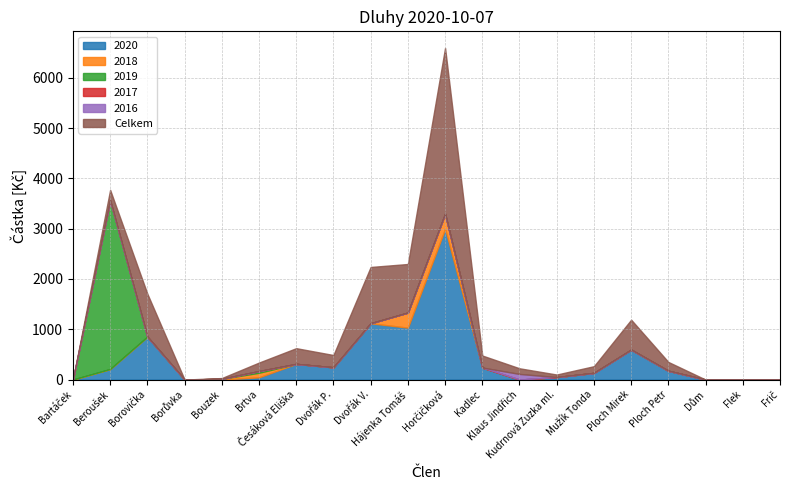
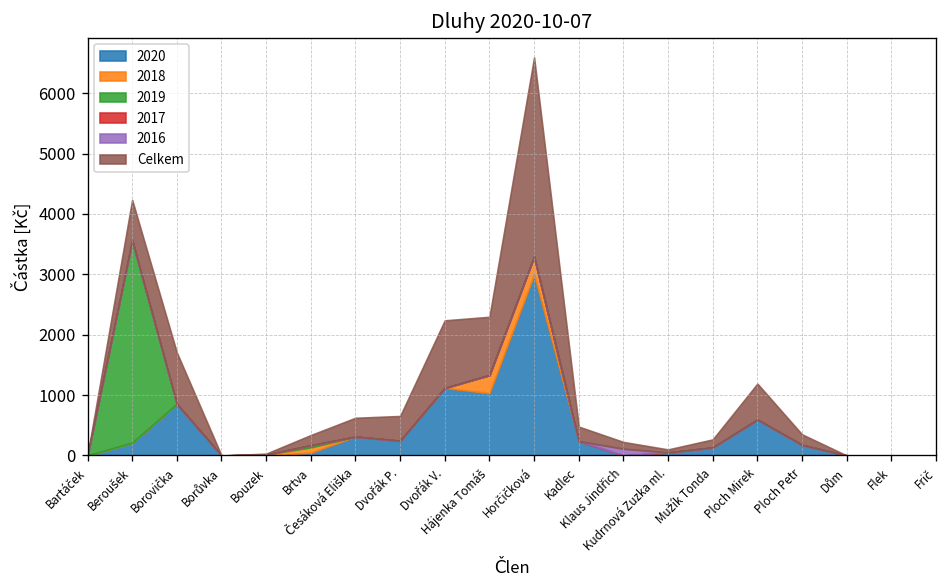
Celkem, Beroušek: 200 -> 700
Celkem, Dvořák P.: 200 -> 400
